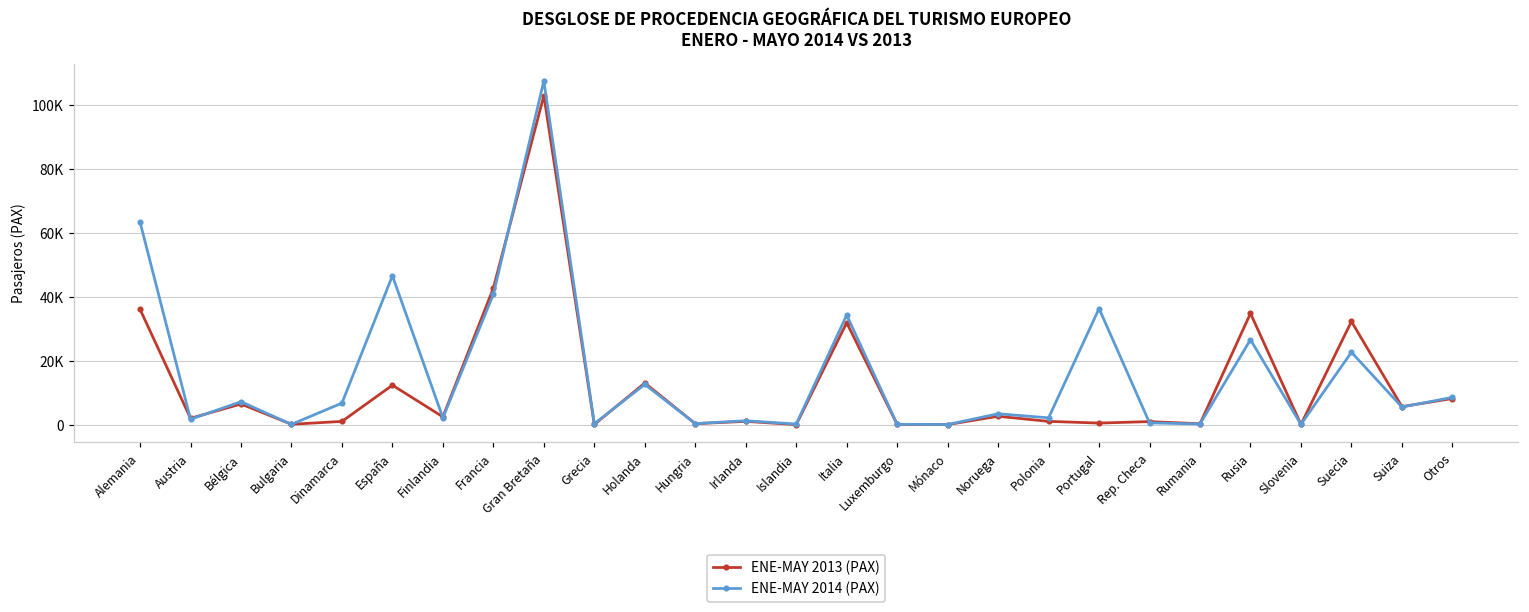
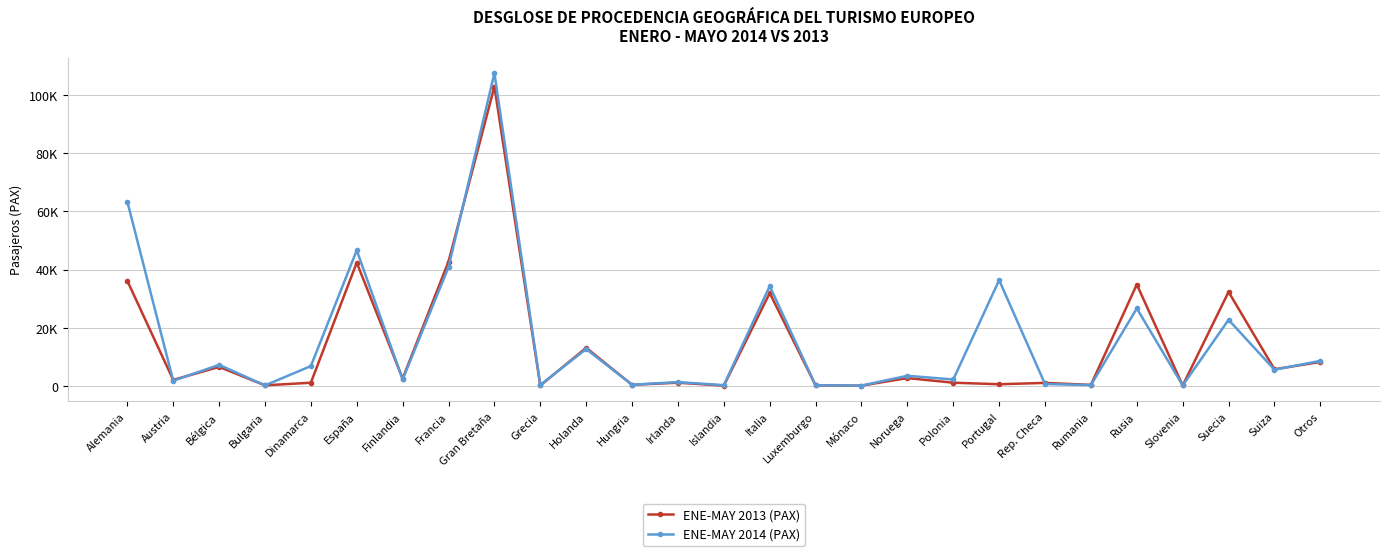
ENE-MAY 2013 (PAX), España: 12000 -> 42000
